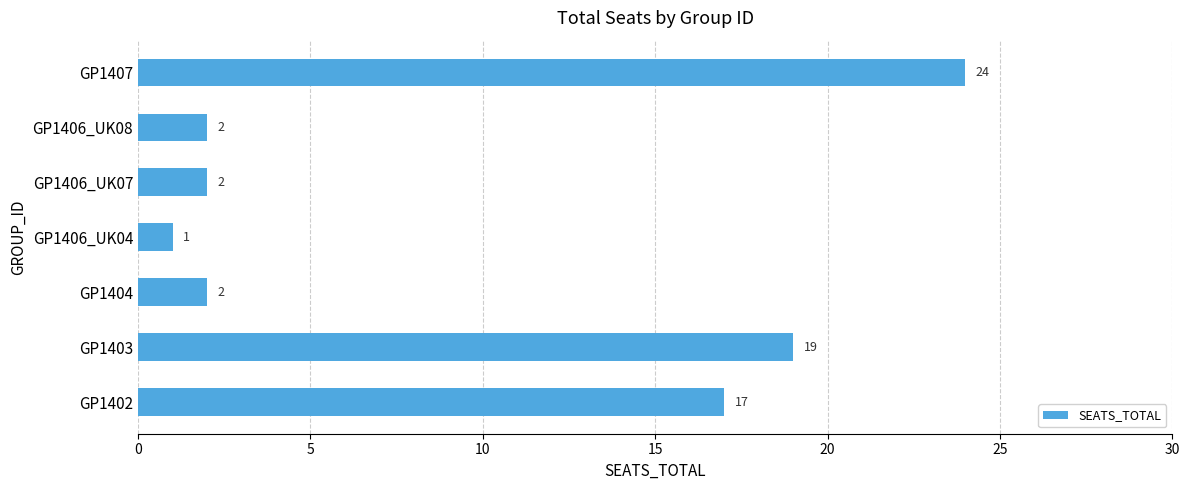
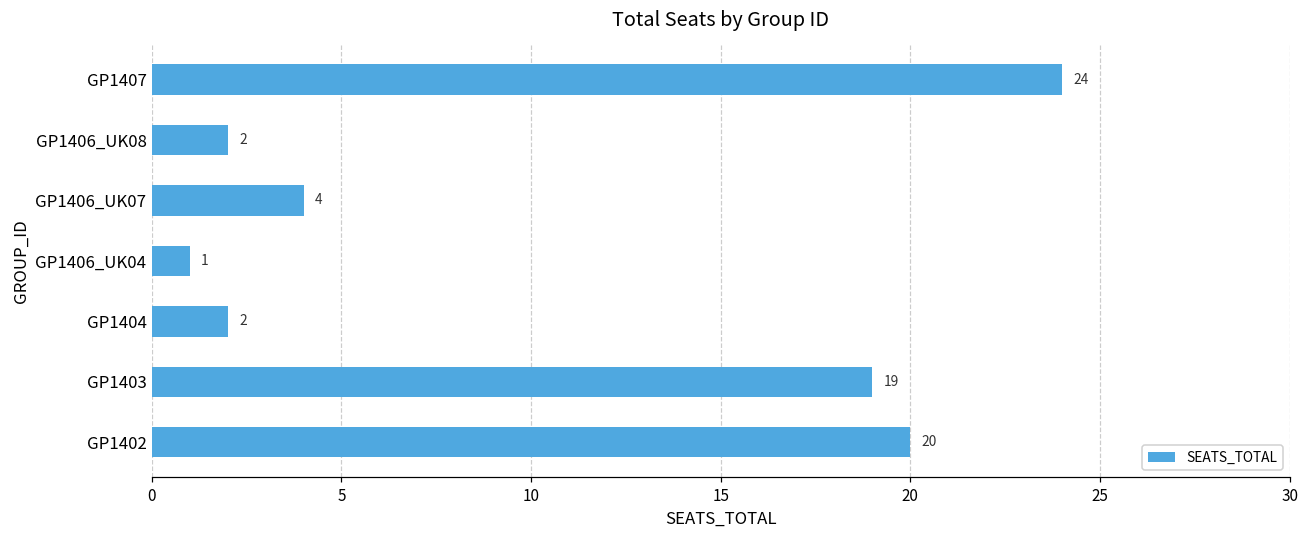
GP1406_UK07: 2 -> 4
GP1402: 17 -> 20
